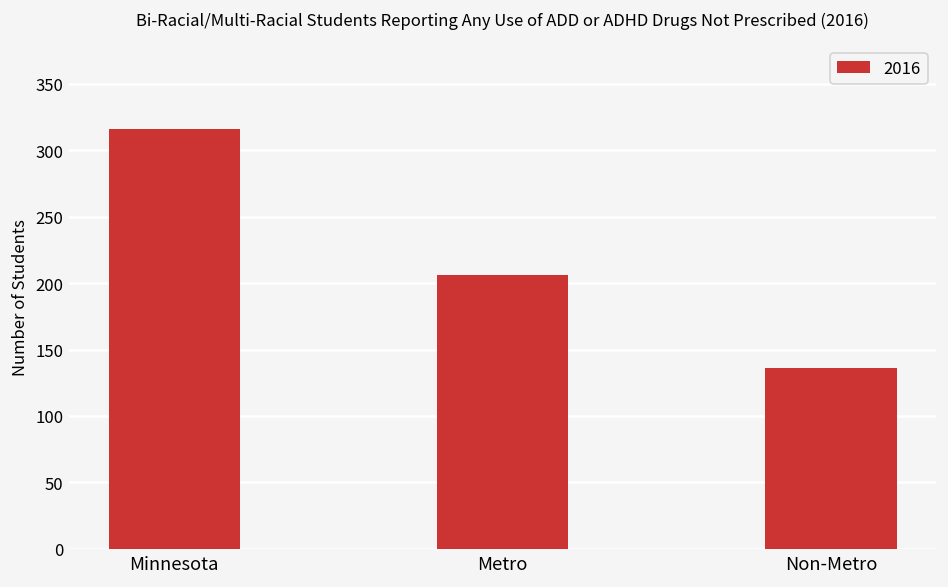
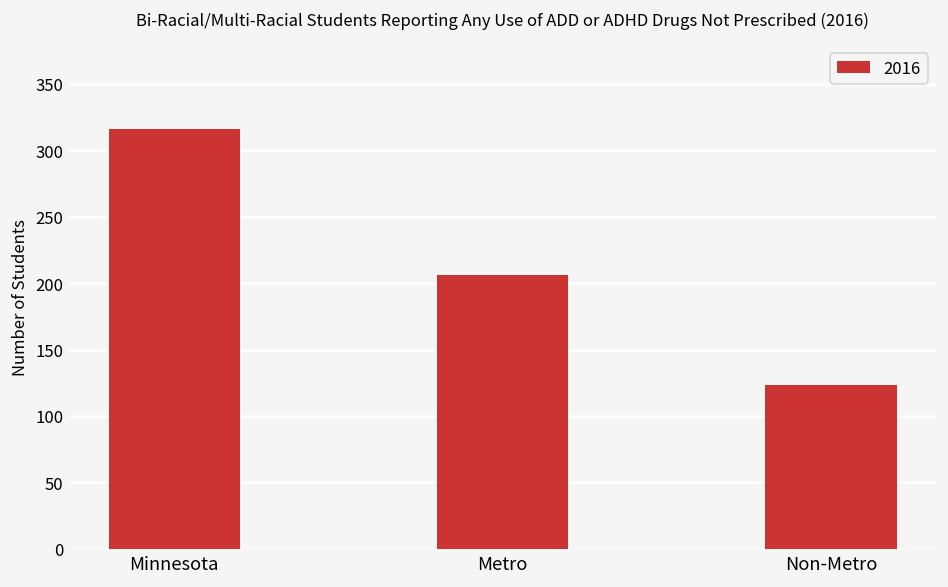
Non-Metro: 136 -> 123
